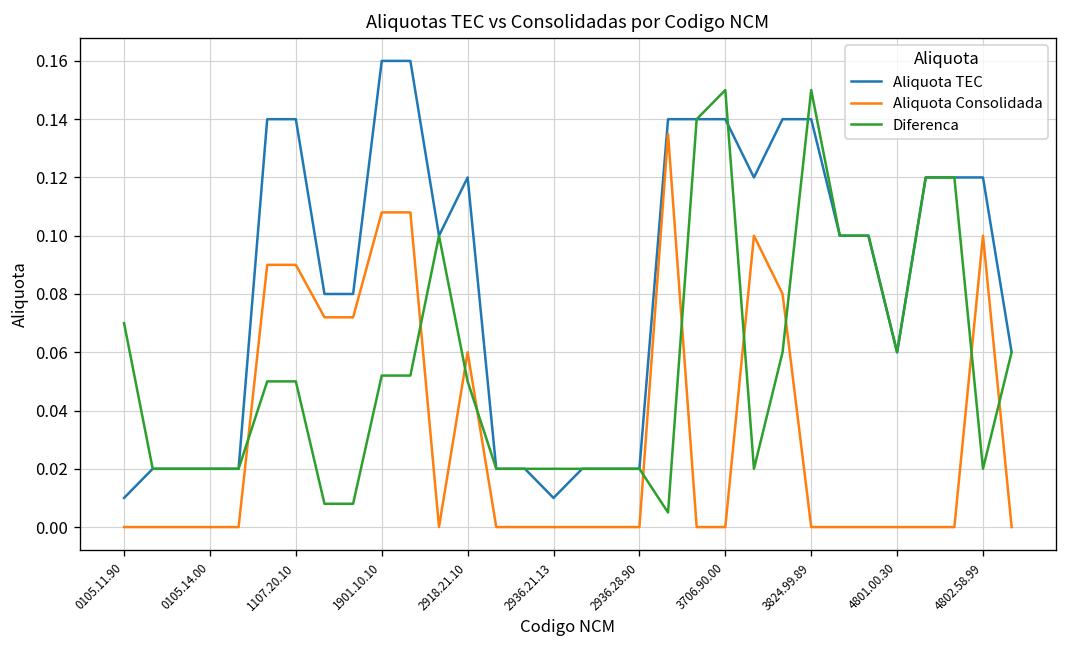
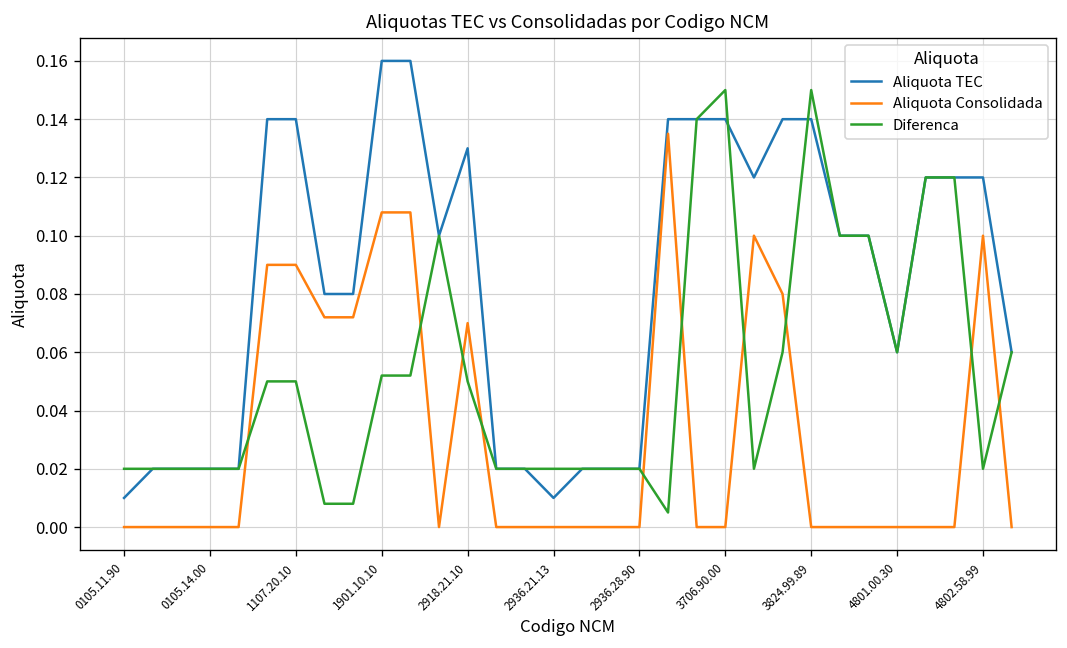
Diferenca, 0105.11.90: 0.07 -> 0.02
Aliquota TEC, 2918.21.10: 0.12 -> 0.13
Aliquota Consolidada, 2918.21.10: 0.06 -> 0.07
